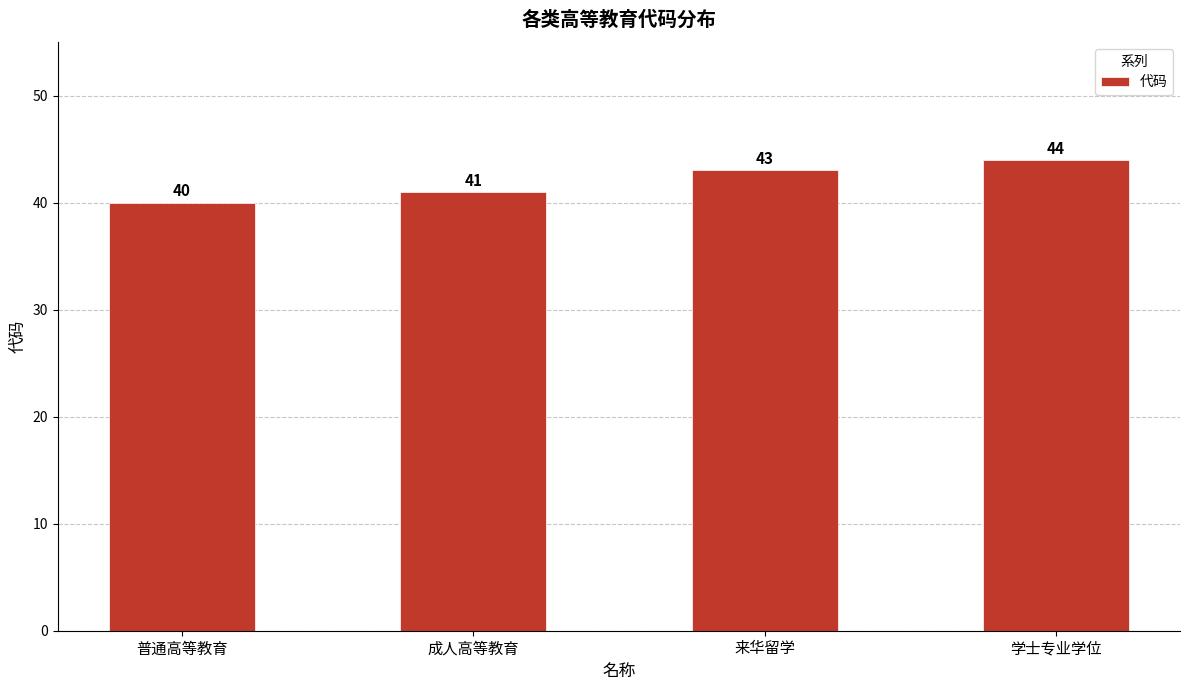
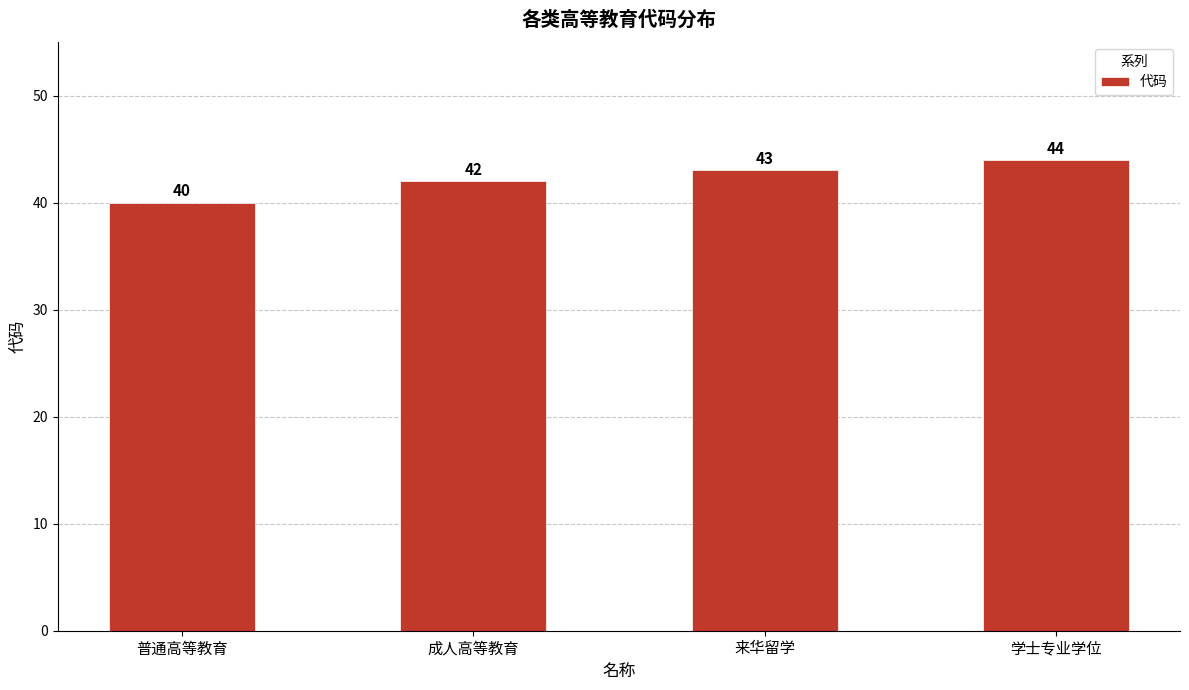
成人高等教育: 41 -> 42
